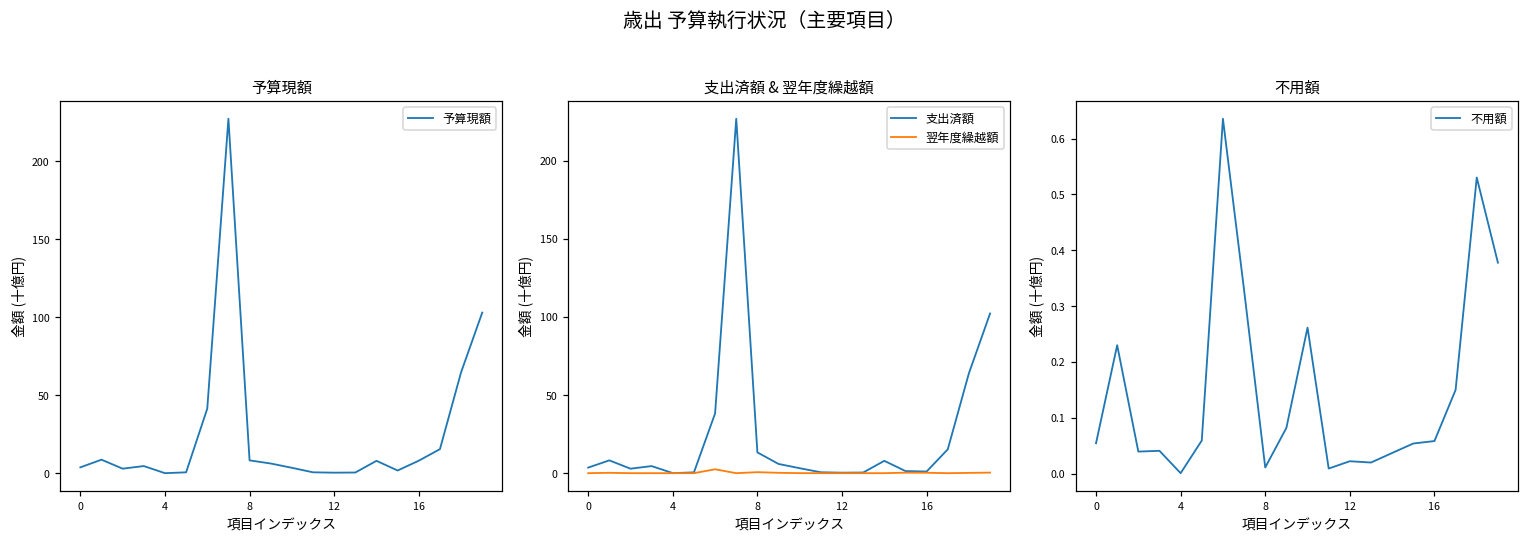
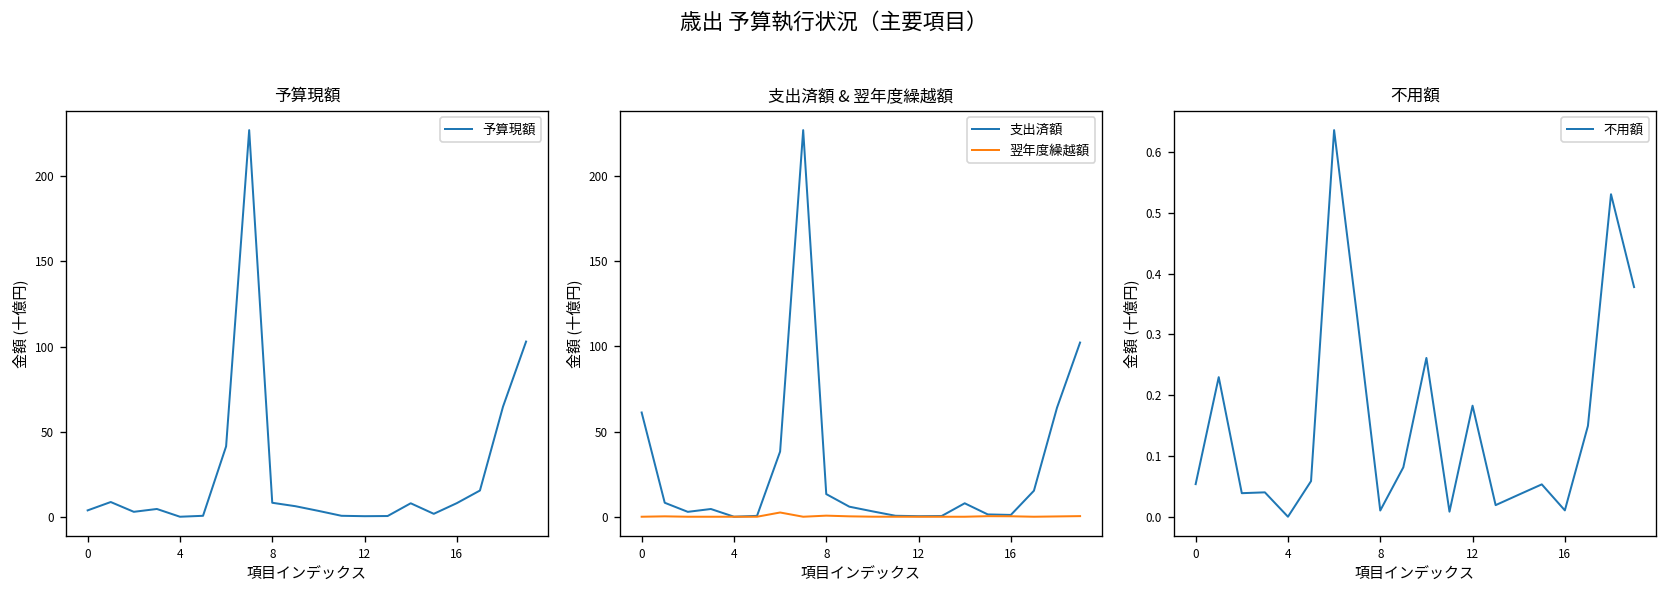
支出済額 & 翌年度繰越額, 支出済額, 0: 4 -> 61
不用額, 12: 0.02 -> 0.18
不用額, 16: 0.06 -> 0.01
